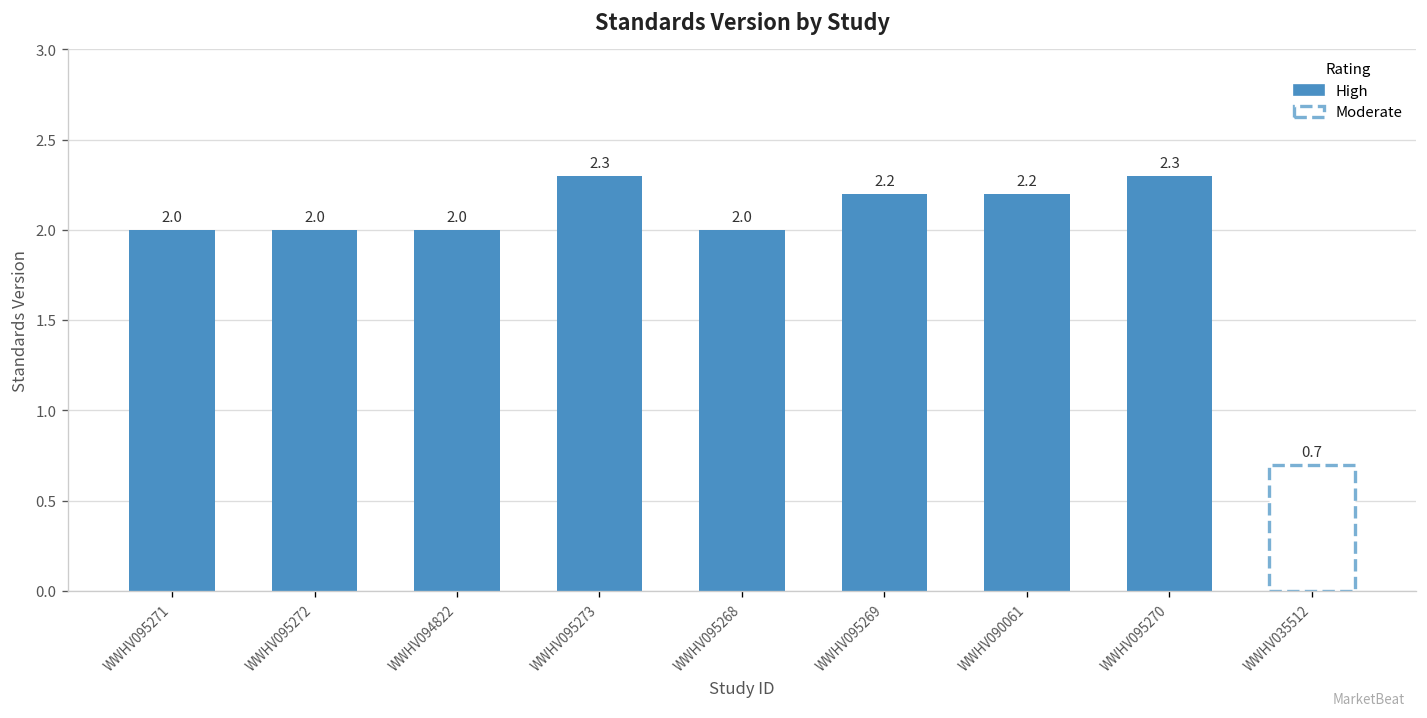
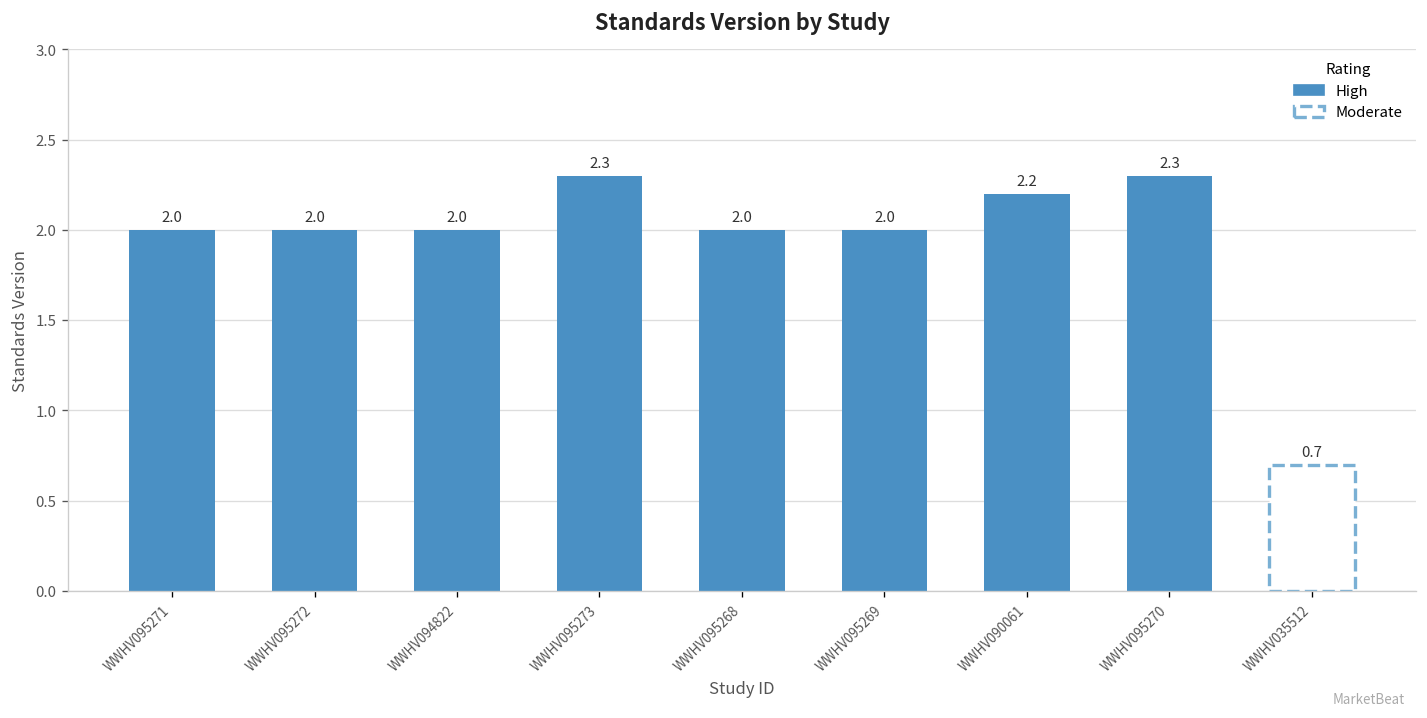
WWHV095269: 2.2 -> 2.0
